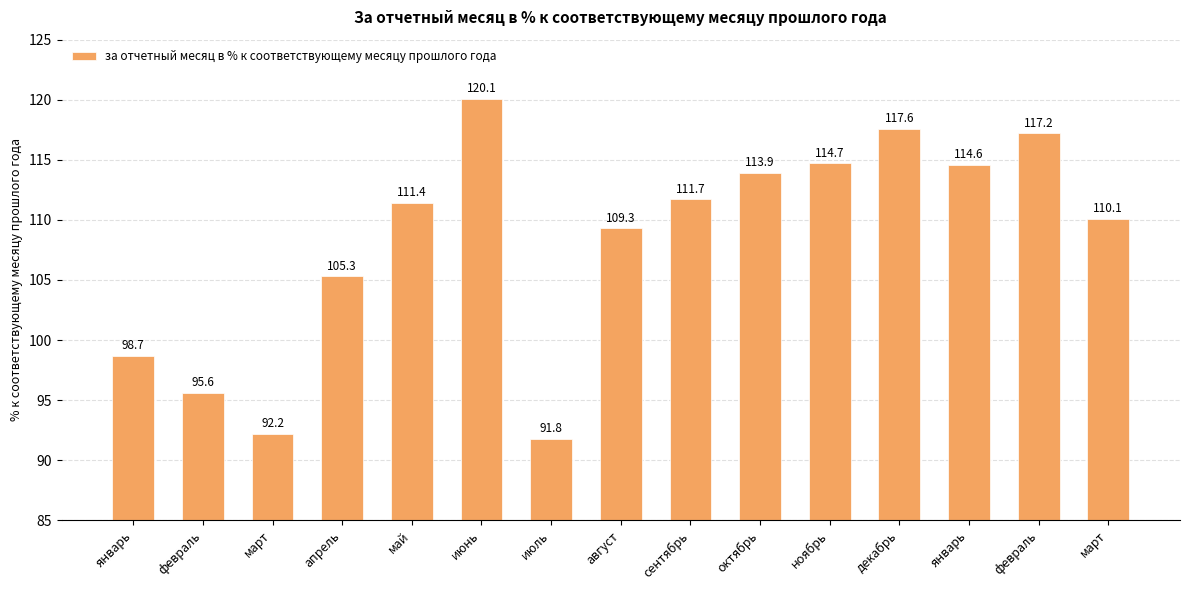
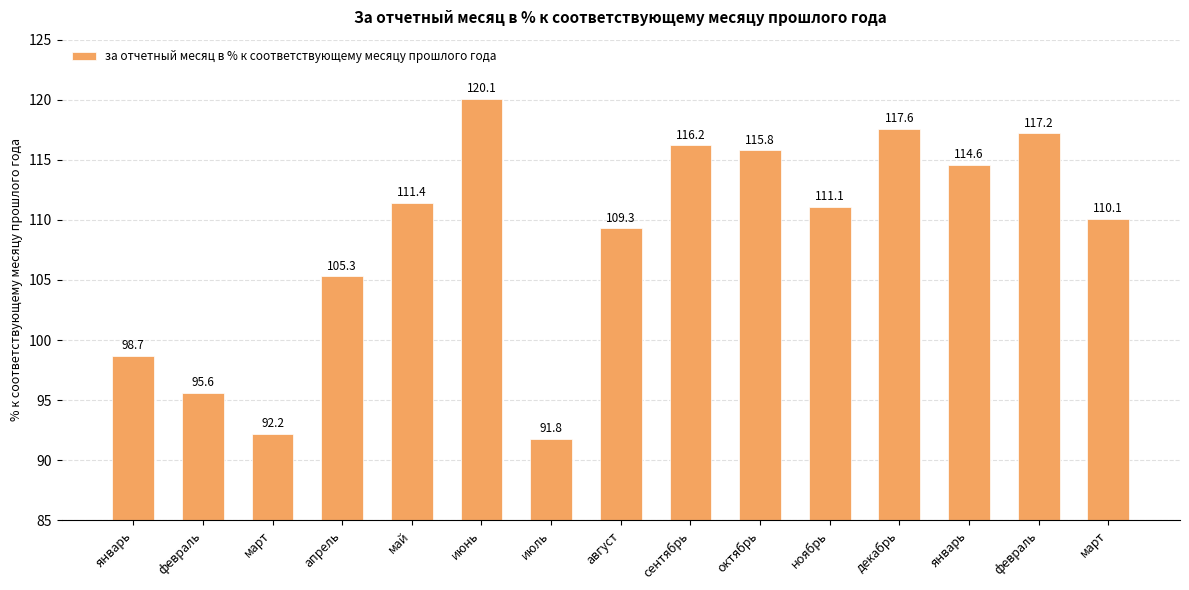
сентябрь: 111.7 -> 116.2
октябрь: 113.9 -> 115.8
ноябрь: 114.7 -> 111.1
